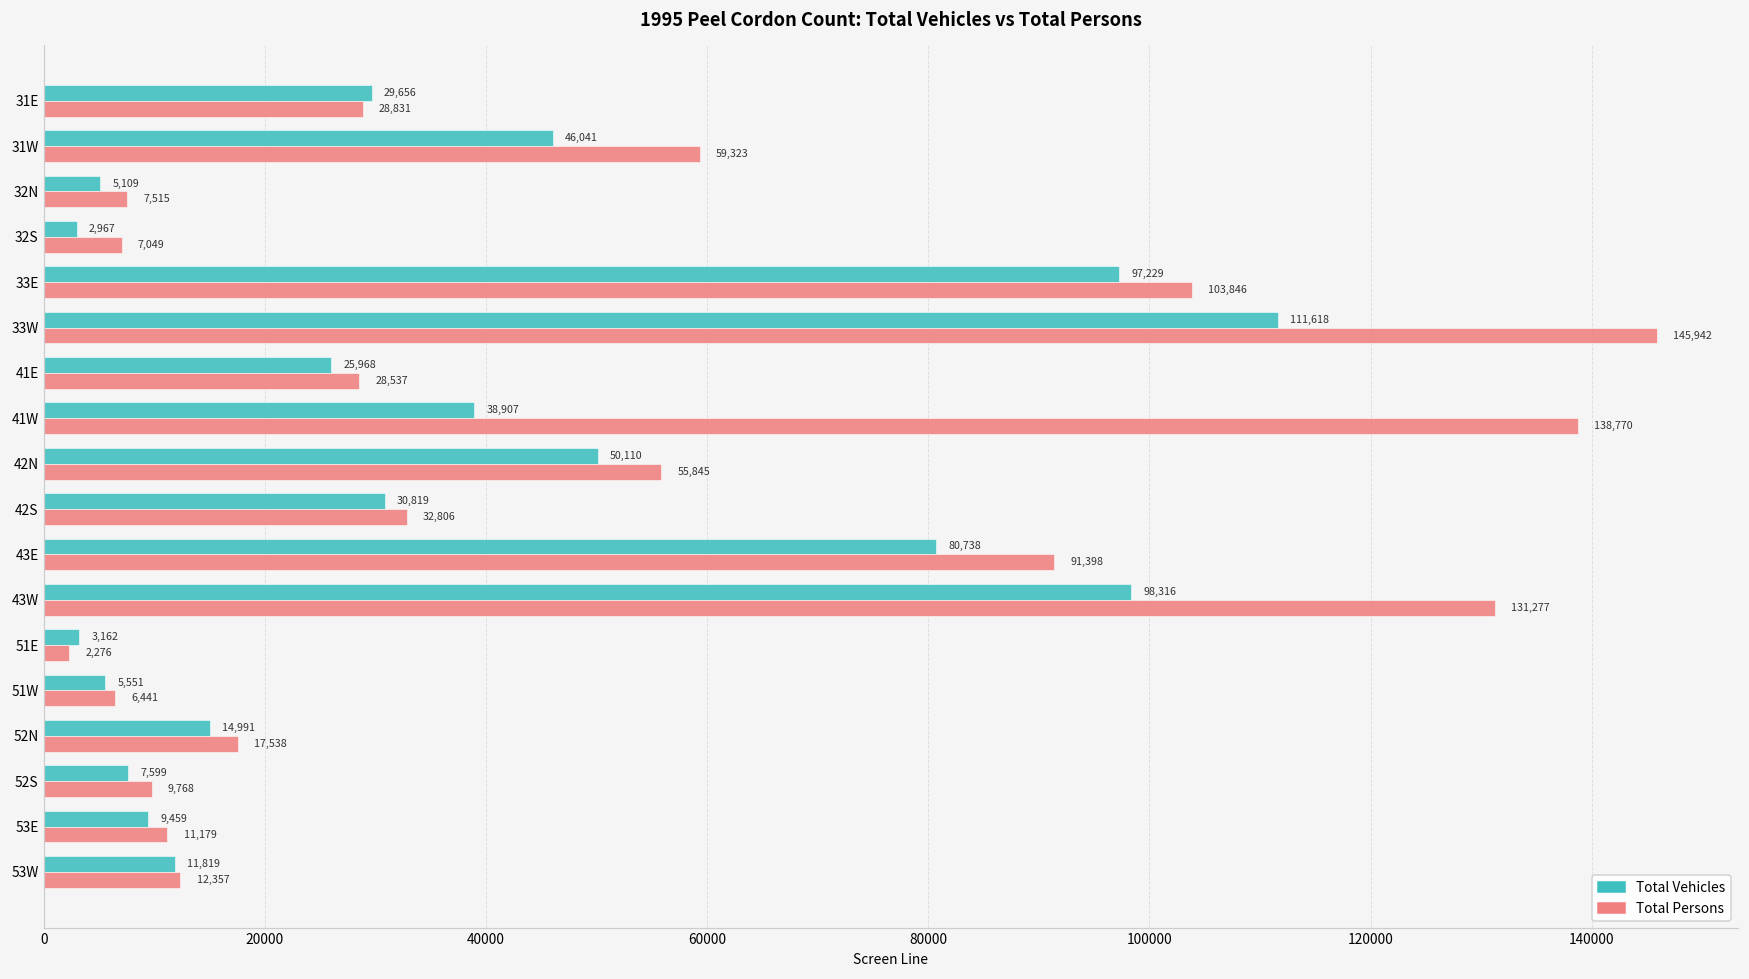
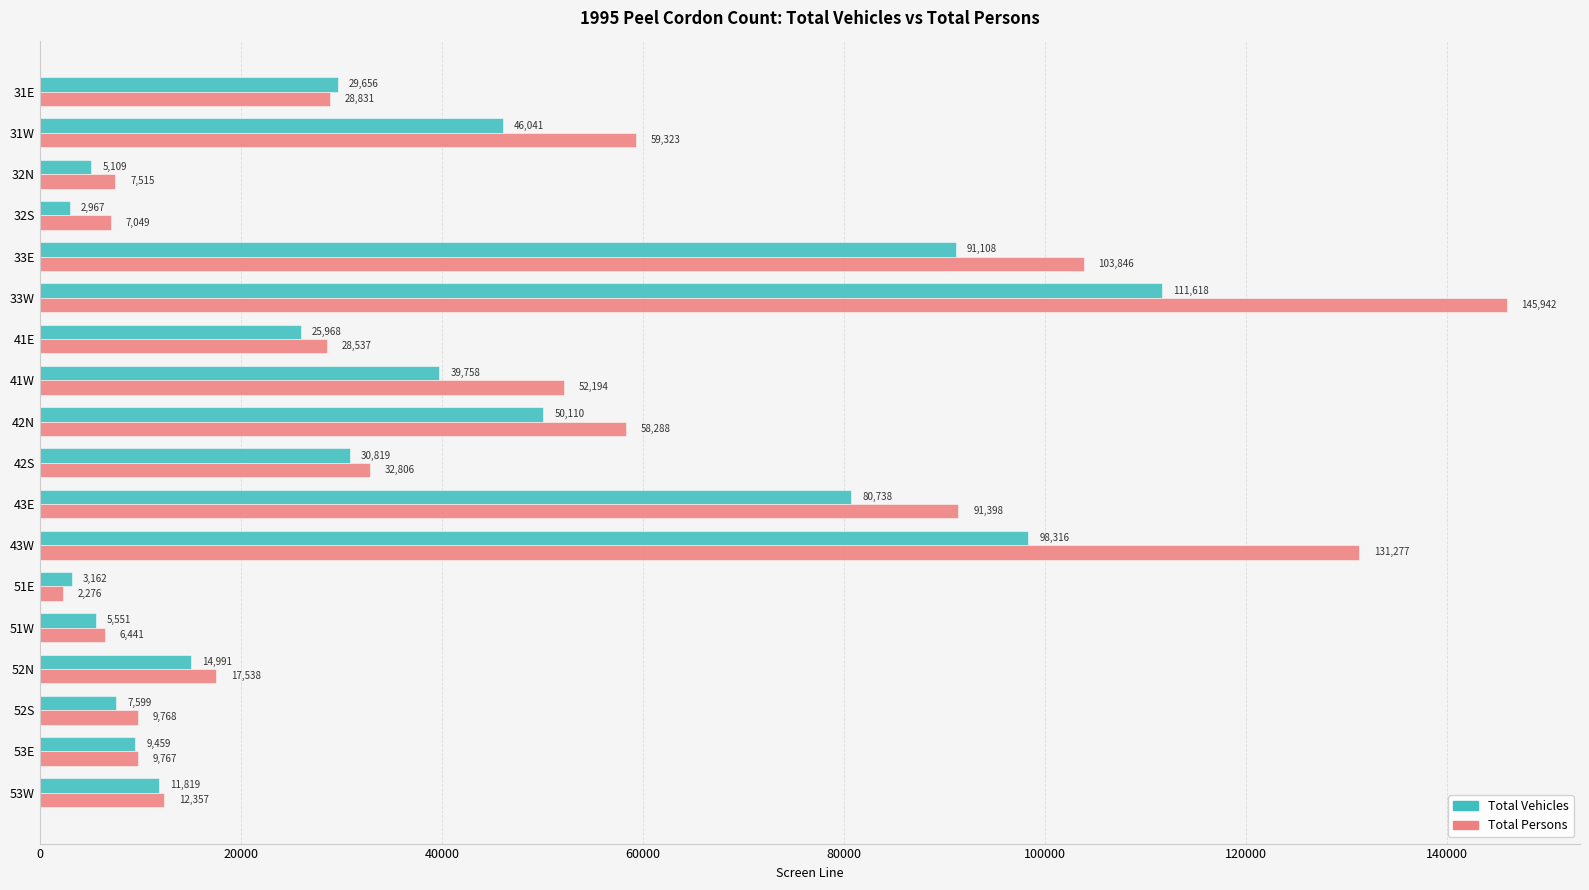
Total Vehicles, 33E: 97,229 -> 91,108
Total Vehicles, 41W: 38,907 -> 39,758
Total Persons, 41W: 138,770 -> 52,194
Total Persons, 42N: 55,845 -> 58,288
Total Persons, 53E: 11,179 -> 9,767
